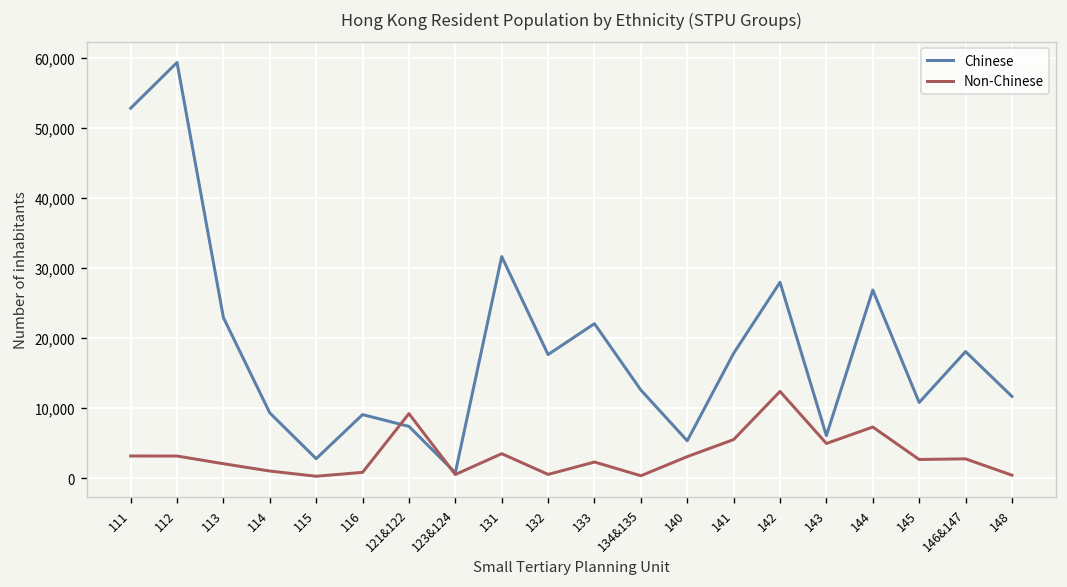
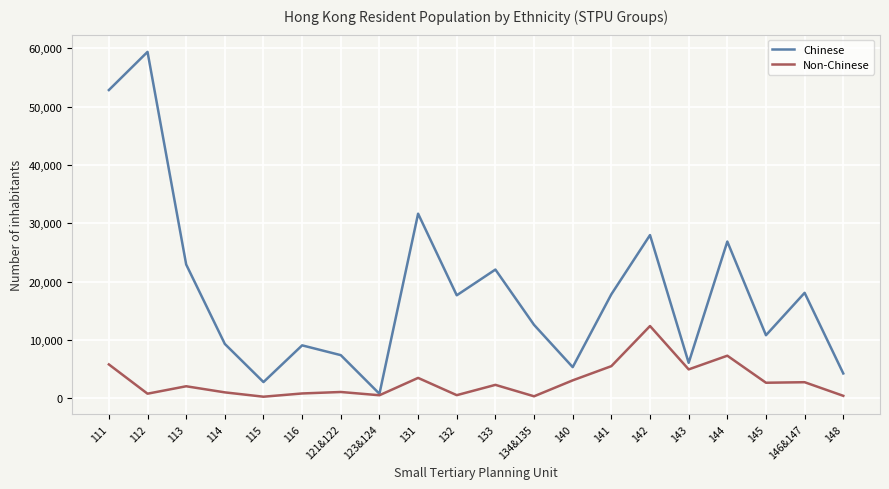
Non-Chinese, 111: 3,000 -> 6,000
Non-Chinese, 112: 3,000 -> 1,000
Non-Chinese, 121&122: 9,000 -> 1,000
Chinese, 148: 12,000 -> 4,000
